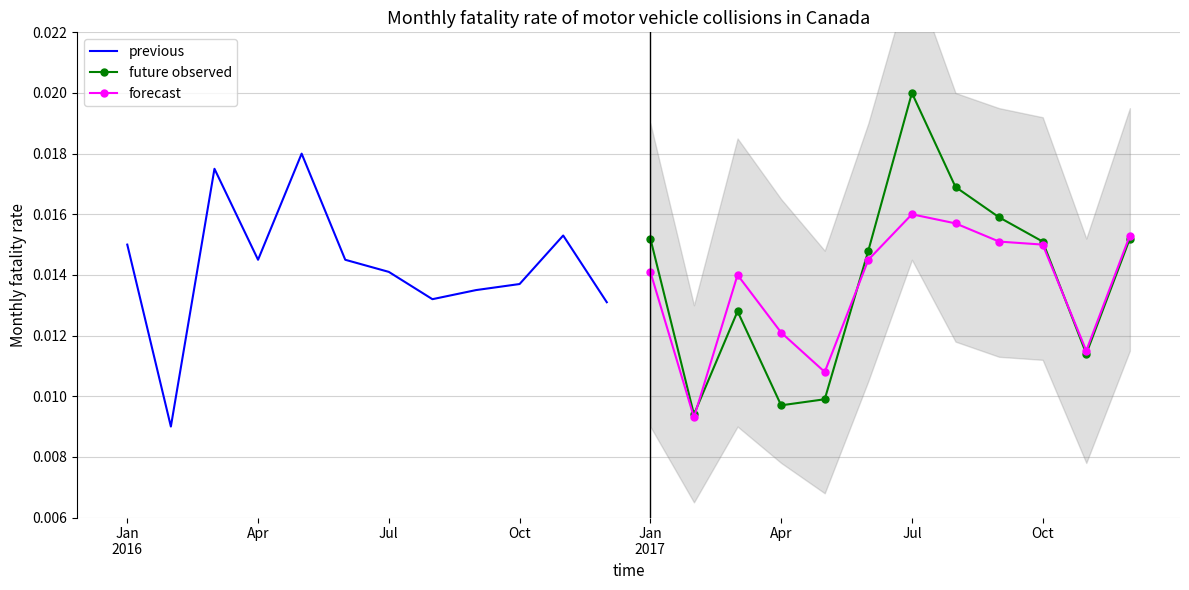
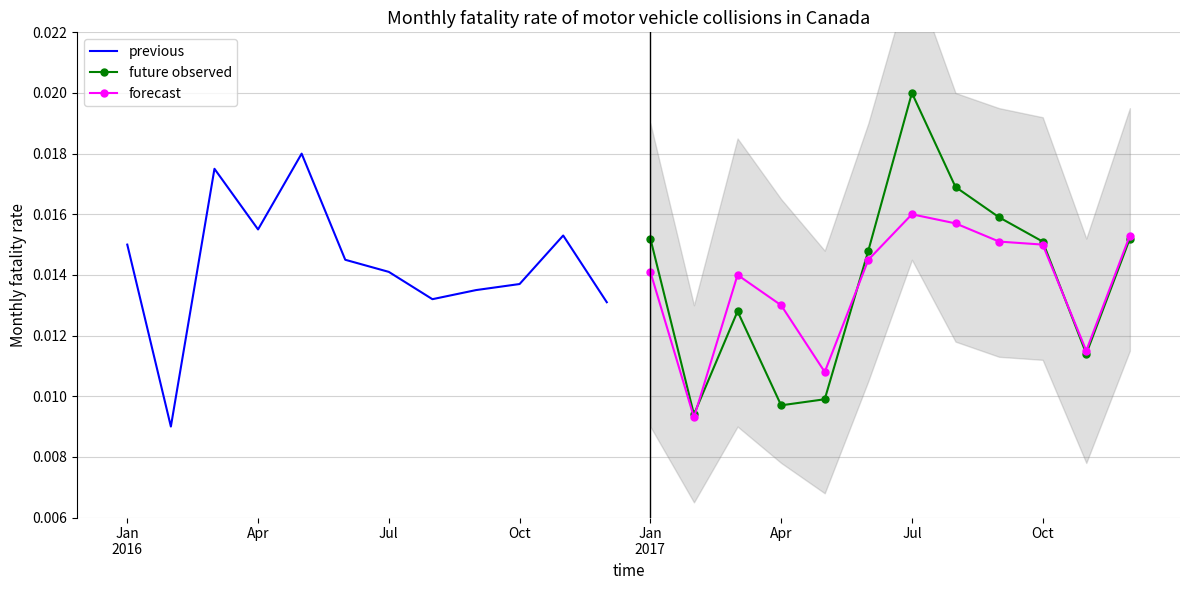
previous, Apr: 0.0145 -> 0.0155
forecast, Apr: 0.0121 -> 0.0130
